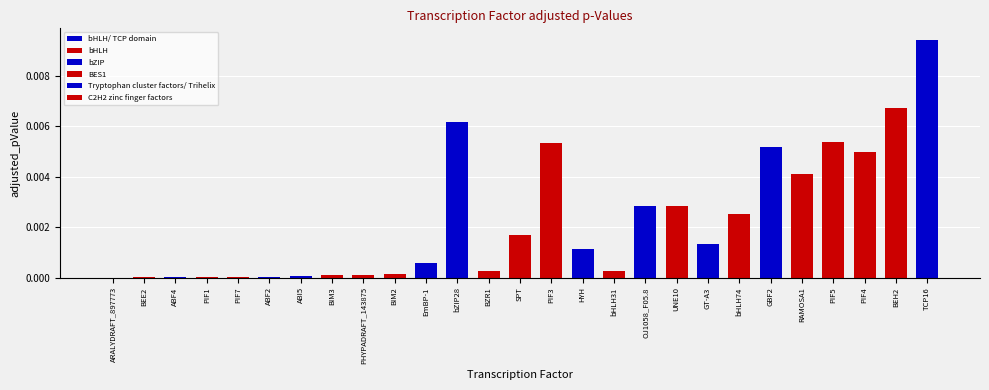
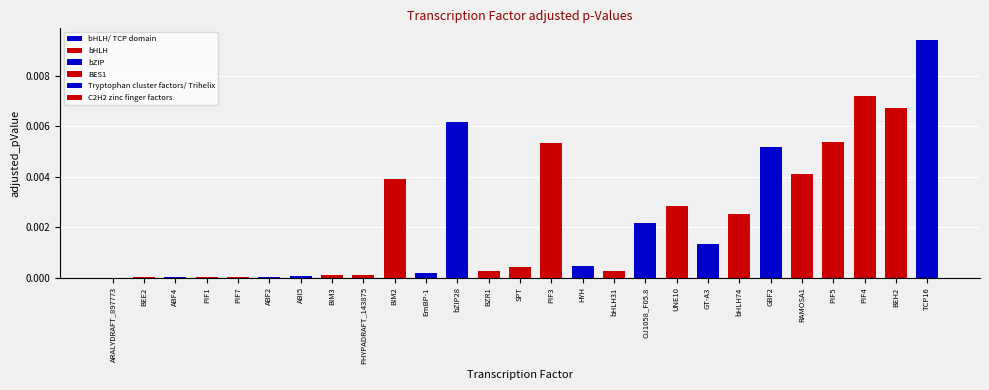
BIM2: 0.0001 -> 0.0039
EmBP-1: 0.0006 -> 0.0002
SPT: 0.0017 -> 0.0004
HYH: 0.0012 -> 0.0005
OJ1058_F05.8: 0.0028 -> 0.0022
PIF4: 0.0050 -> 0.0072
